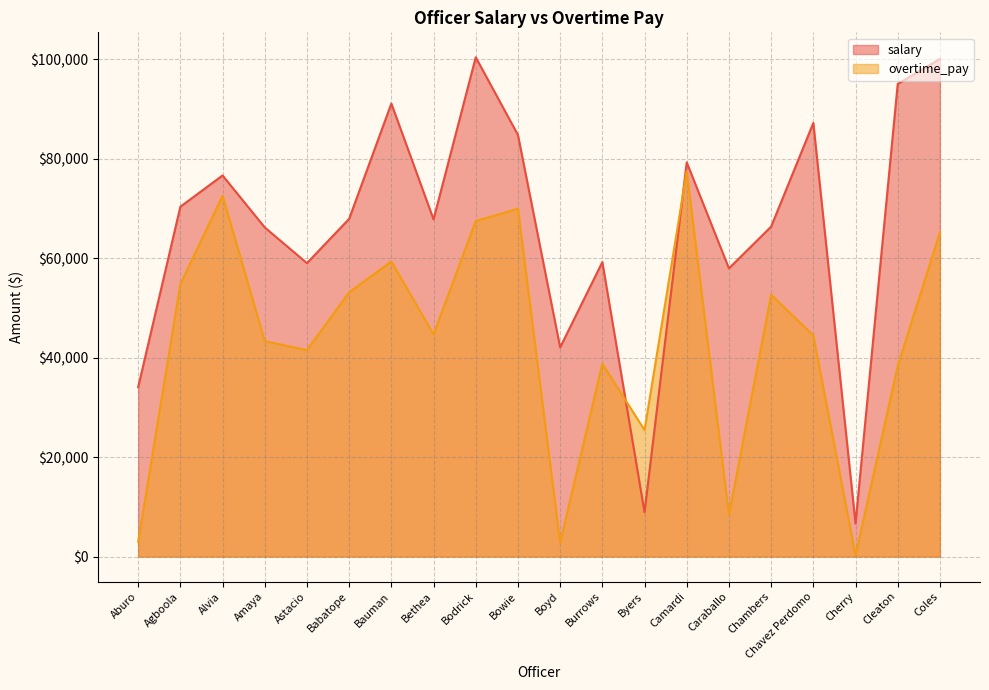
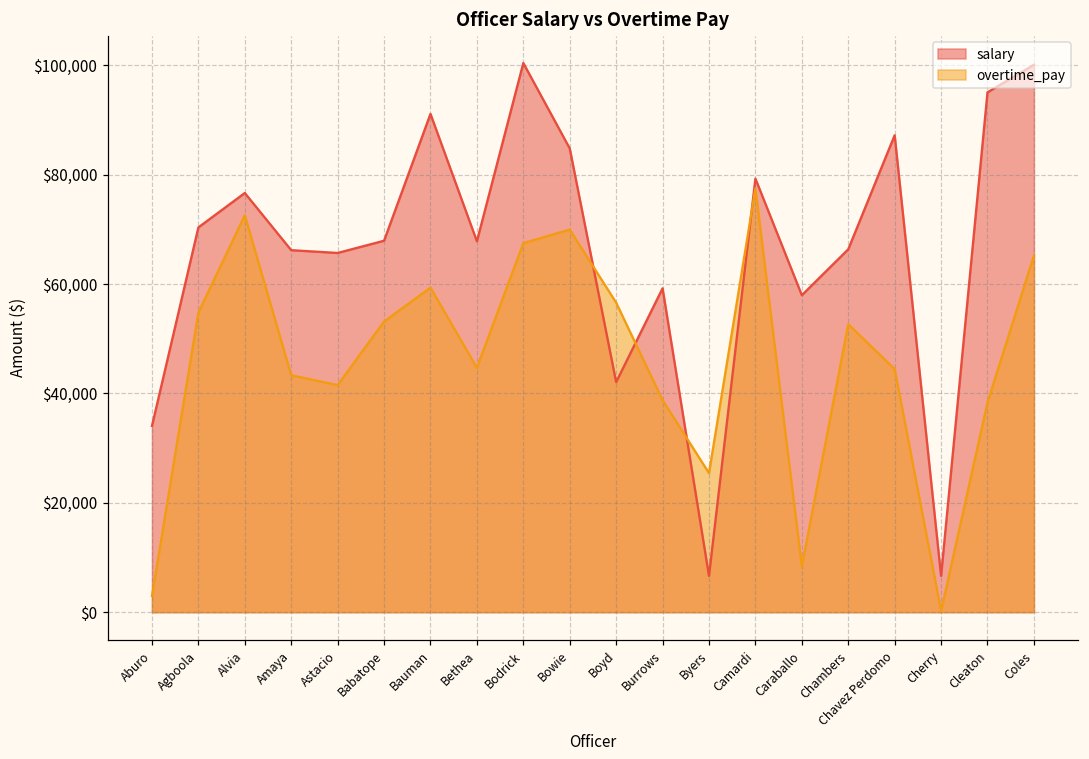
salary, Astacio: $59,000 -> $66,000
overtime_pay, Boyd: $3,000 -> $57,000
salary, Byers: $9,000 -> $7,000
